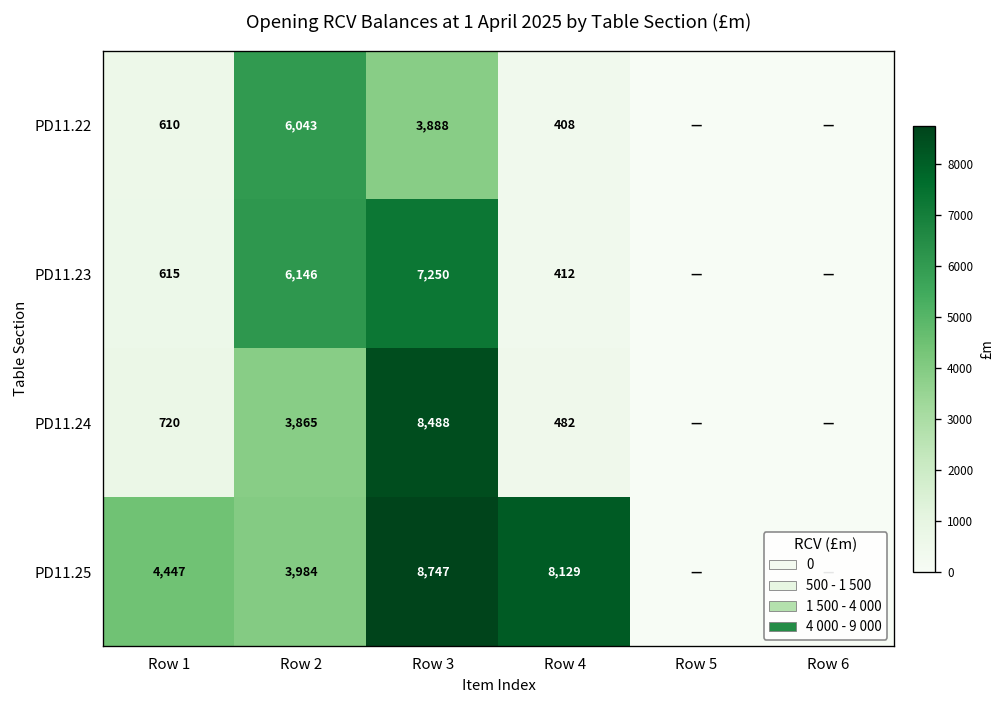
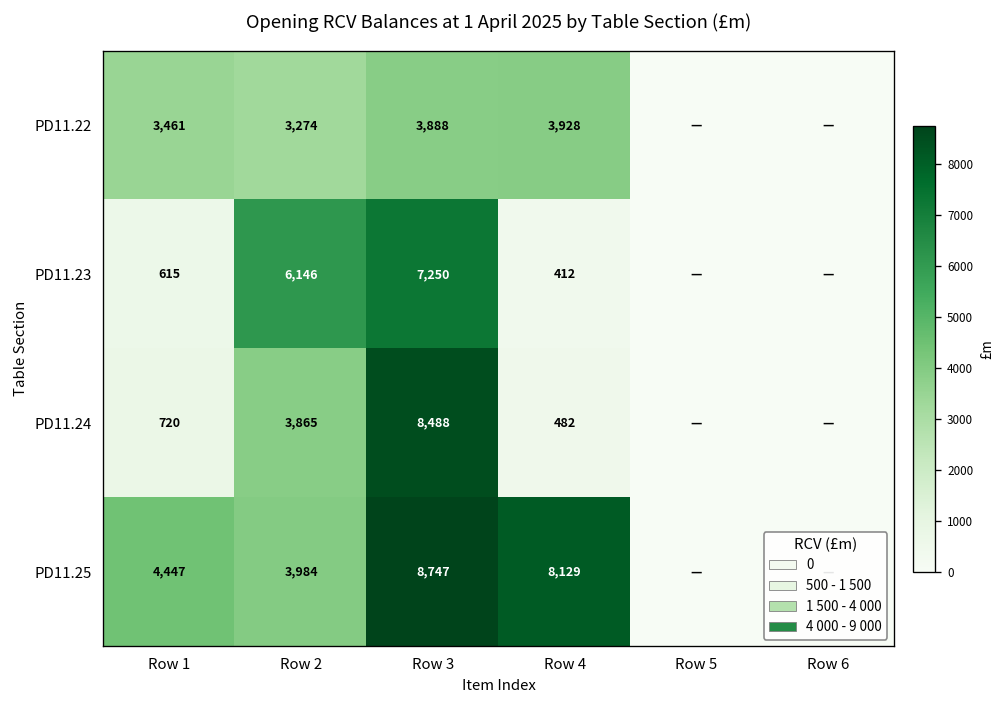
PD11.22, Row 1: 610 -> 3,461
PD11.22, Row 2: 6,043 -> 3,274
PD11.22, Row 4: 408 -> 3,928
